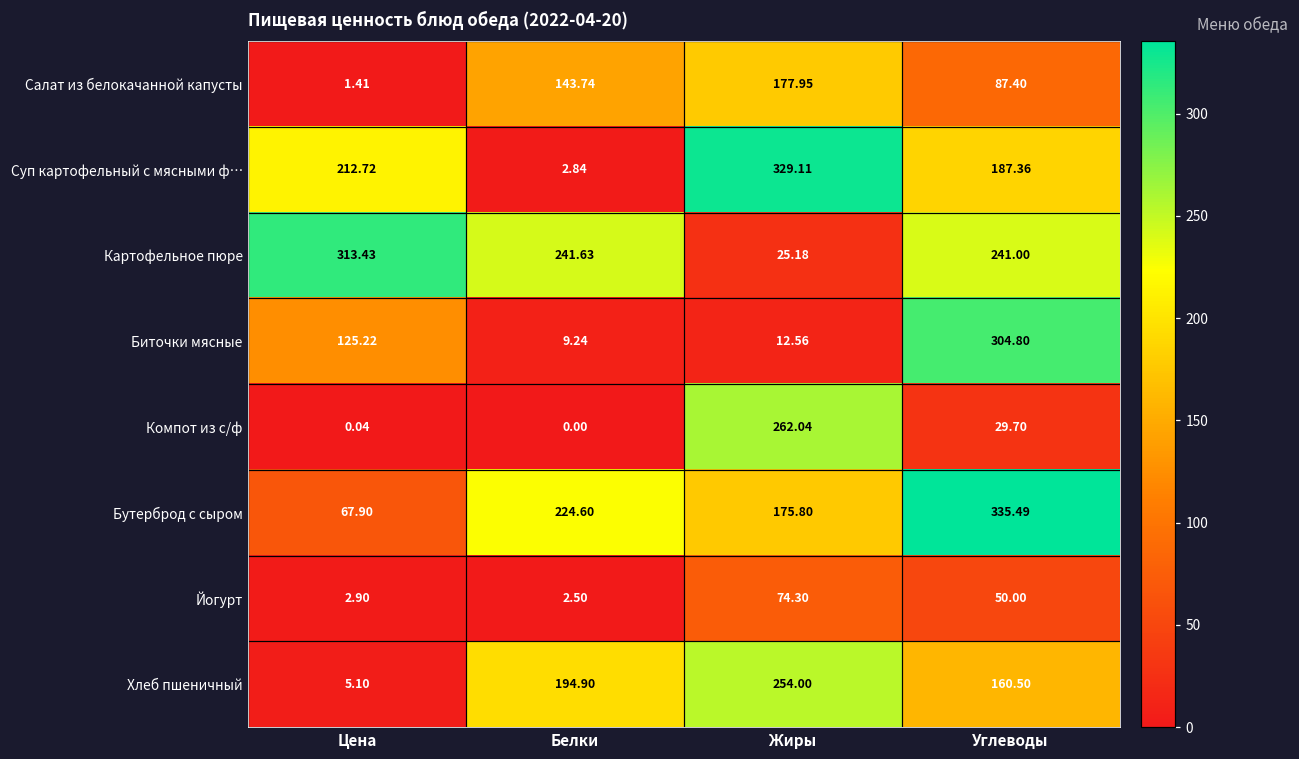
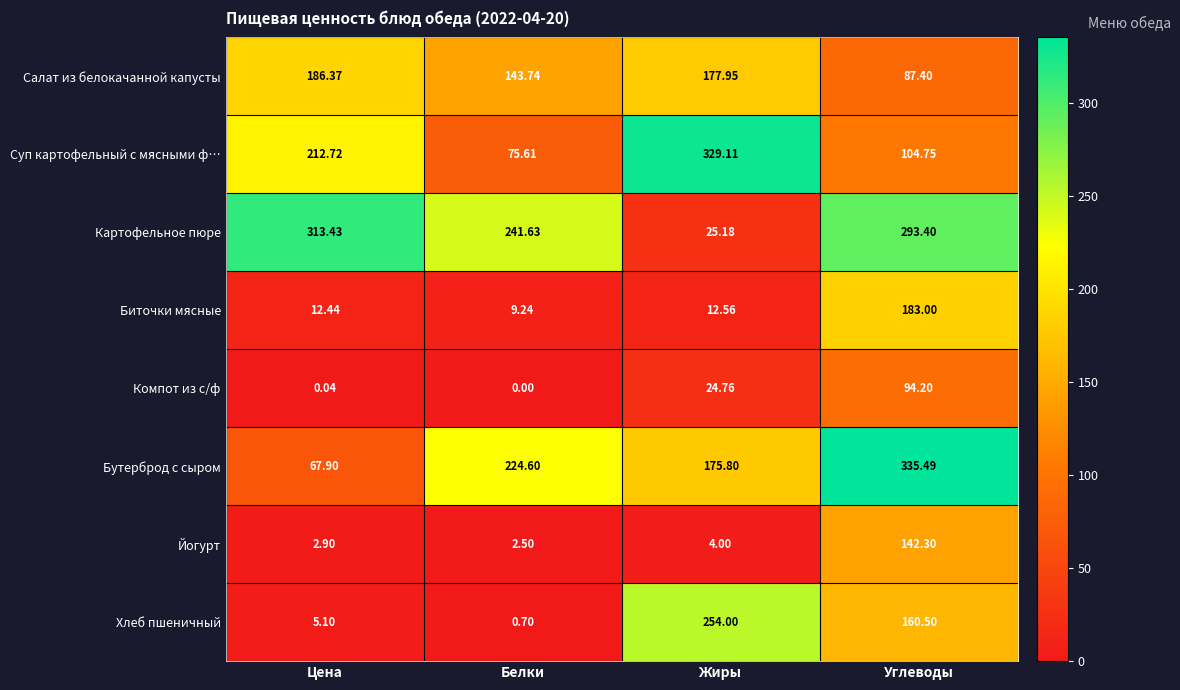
Салат из белокачанной капусты, Цена: 1.41 -> 186.37
Суп картофельный с мясными ф…, Белки: 2.84 -> 75.61
Суп картофельный с мясными ф…, Углеводы: 187.36 -> 104.75
Картофельное пюре, Углеводы: 241.00 -> 293.40
Биточки мясные, Цена: 125.22 -> 12.44
Биточки мясные, Углеводы: 304.80 -> 183.00
Компот из с/ф, Жиры: 262.04 -> 24.76
Компот из с/ф, Углеводы: 29.70 -> 94.20
Йогурт, Жиры: 74.30 -> 4.00
Йогурт, Углеводы: 50.00 -> 142.30
Хлеб пшеничный, Белки: 194.90 -> 0.70
